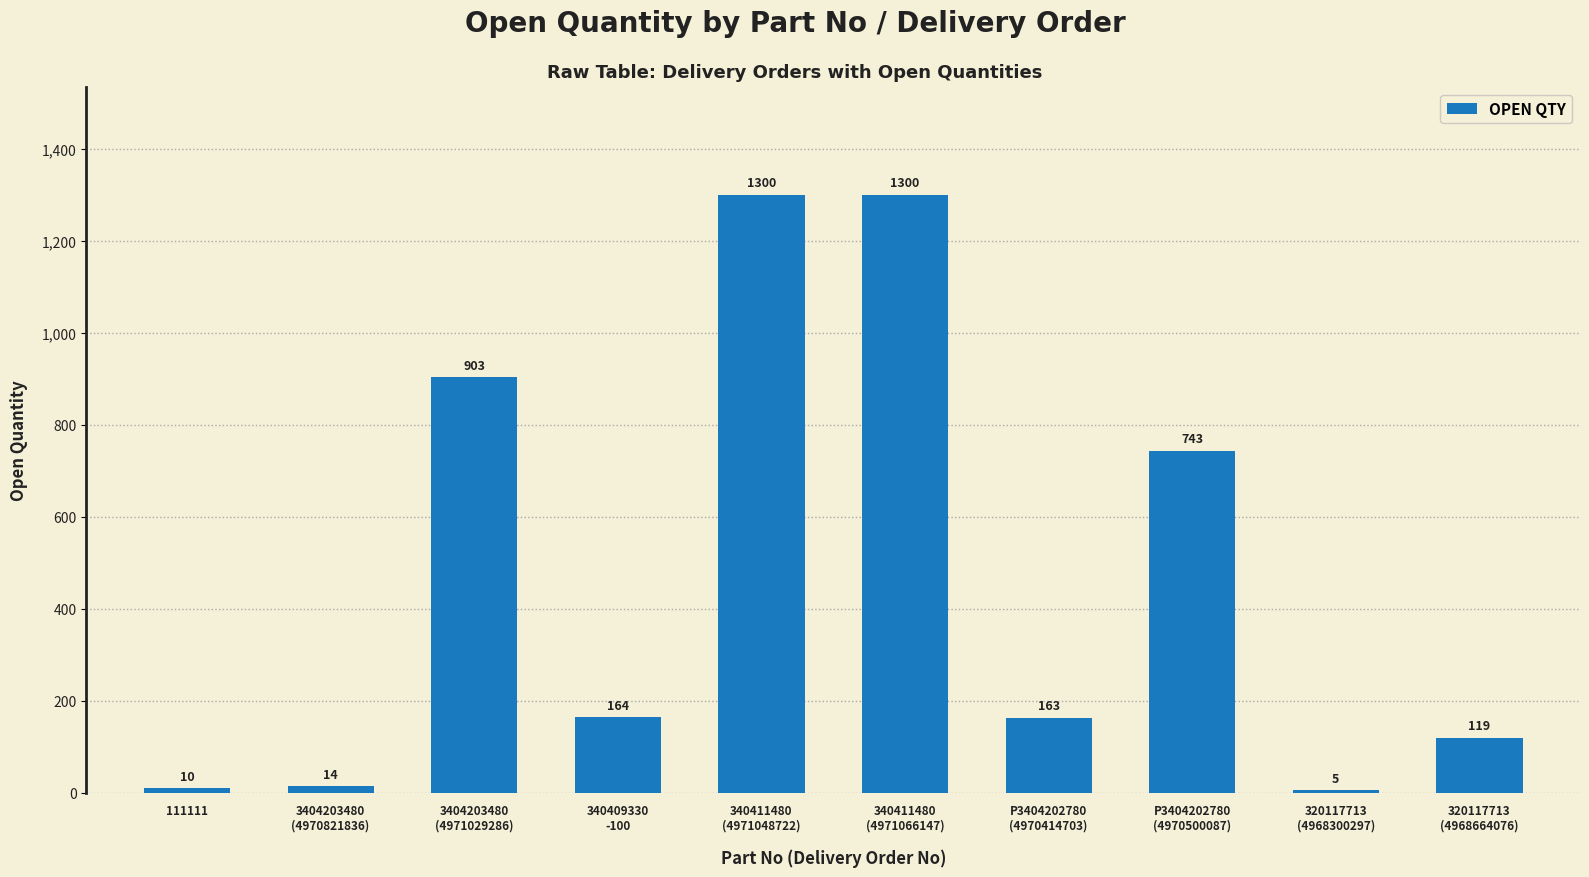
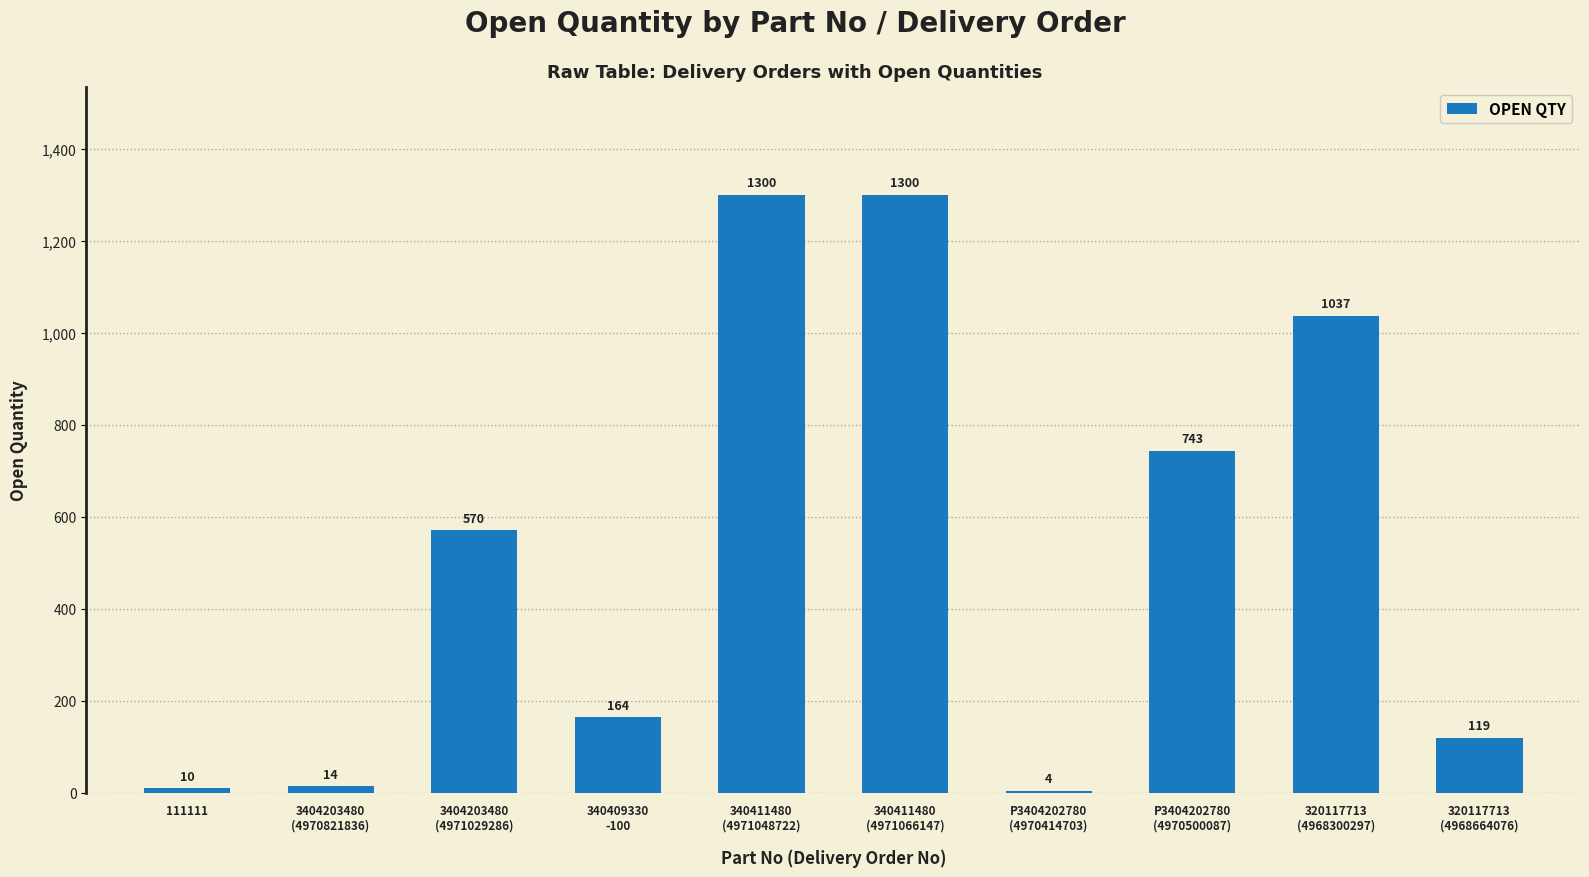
3404203480 (4971029286): 903 -> 570
P3404202780 (4970414703): 163 -> 4
320117713 (4968300297): 5 -> 1037
